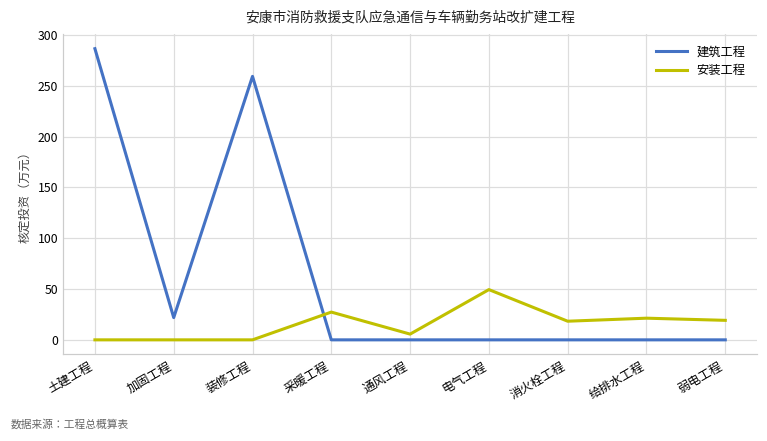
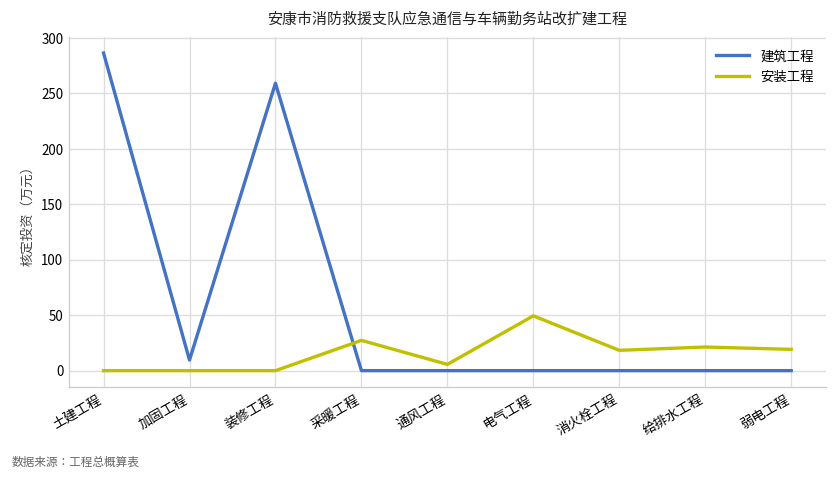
建筑工程, 加固工程: 20 -> 10
